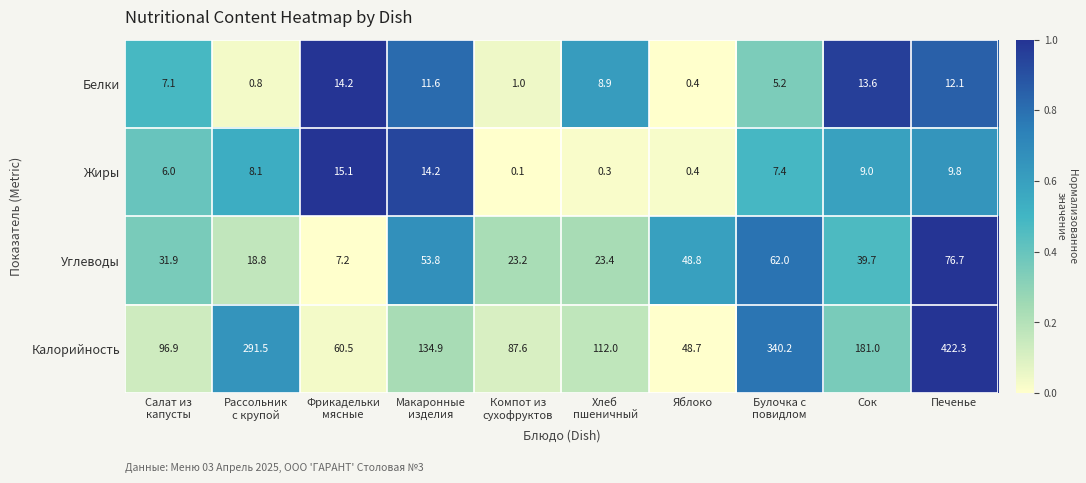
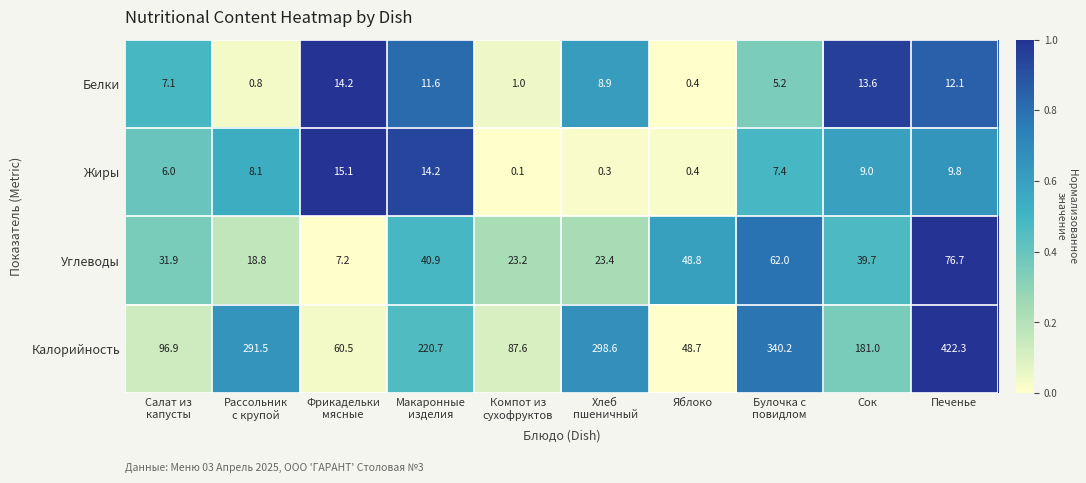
Углеводы, Макаронные изделия: 53.8 -> 40.9
Калорийность, Макаронные изделия: 134.9 -> 220.7
Калорийность, Хлеб пшеничный: 112.0 -> 298.6
